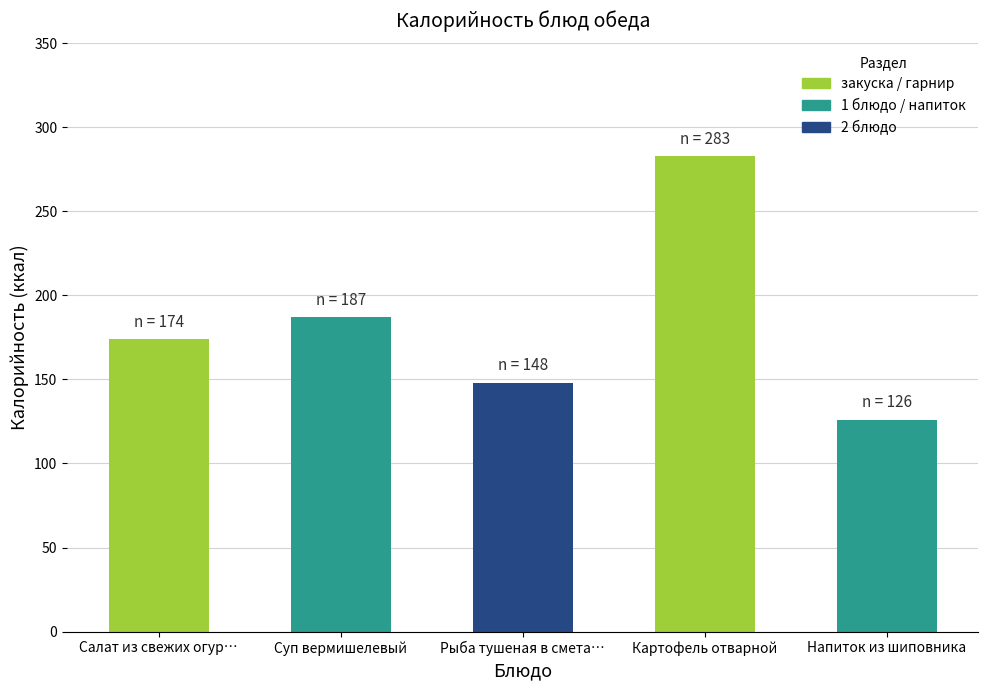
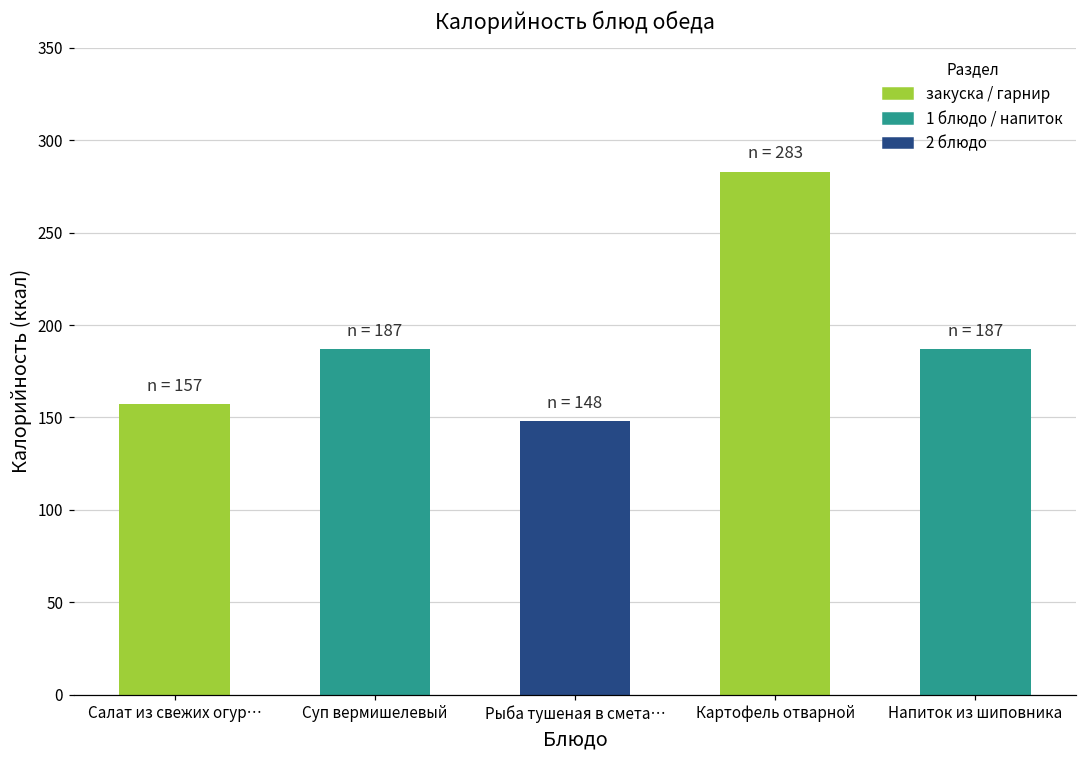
Салат из свежих огур…: 174 -> 157
Напиток из шиповника: 126 -> 187
